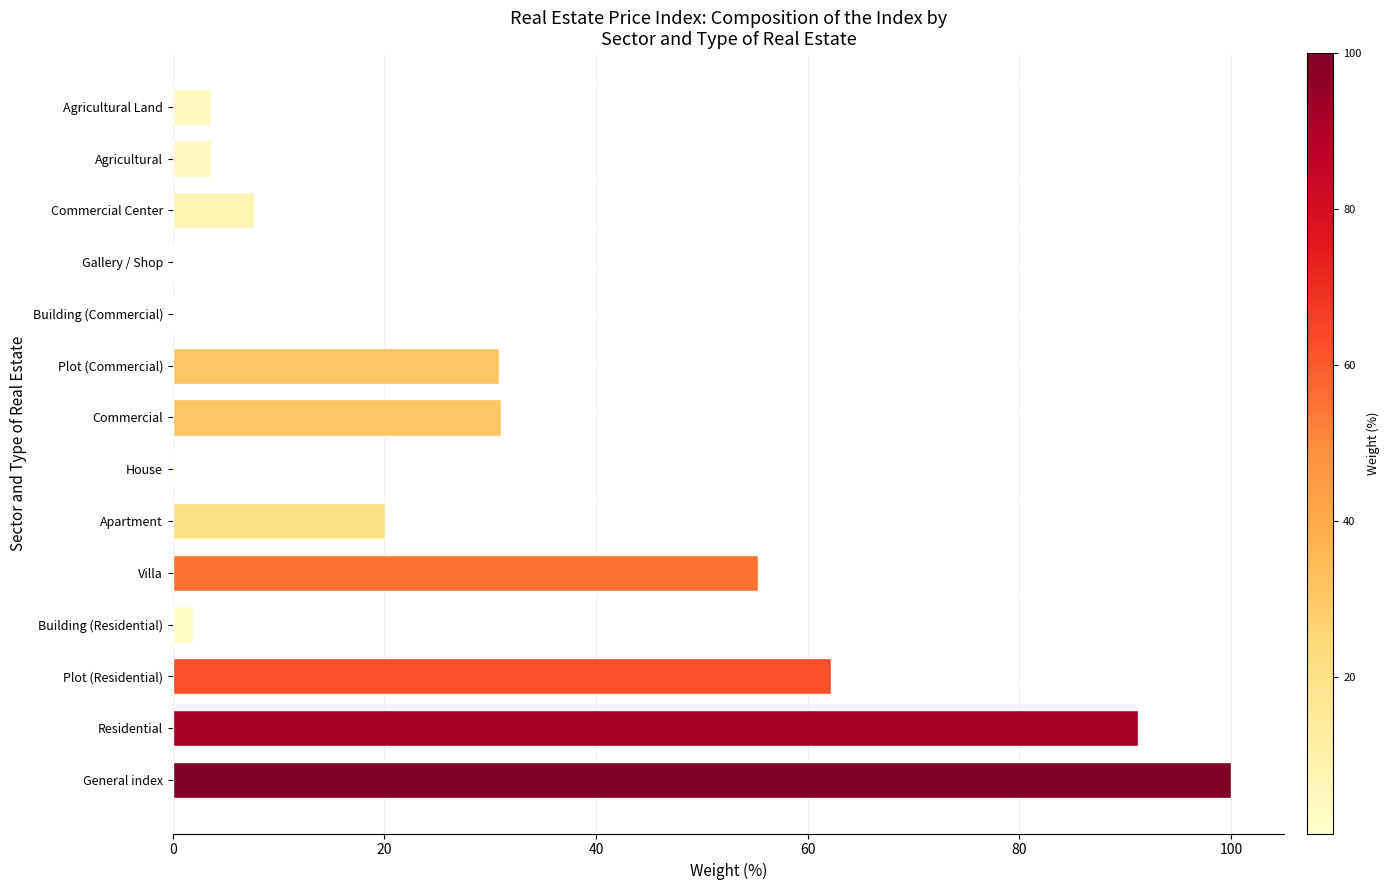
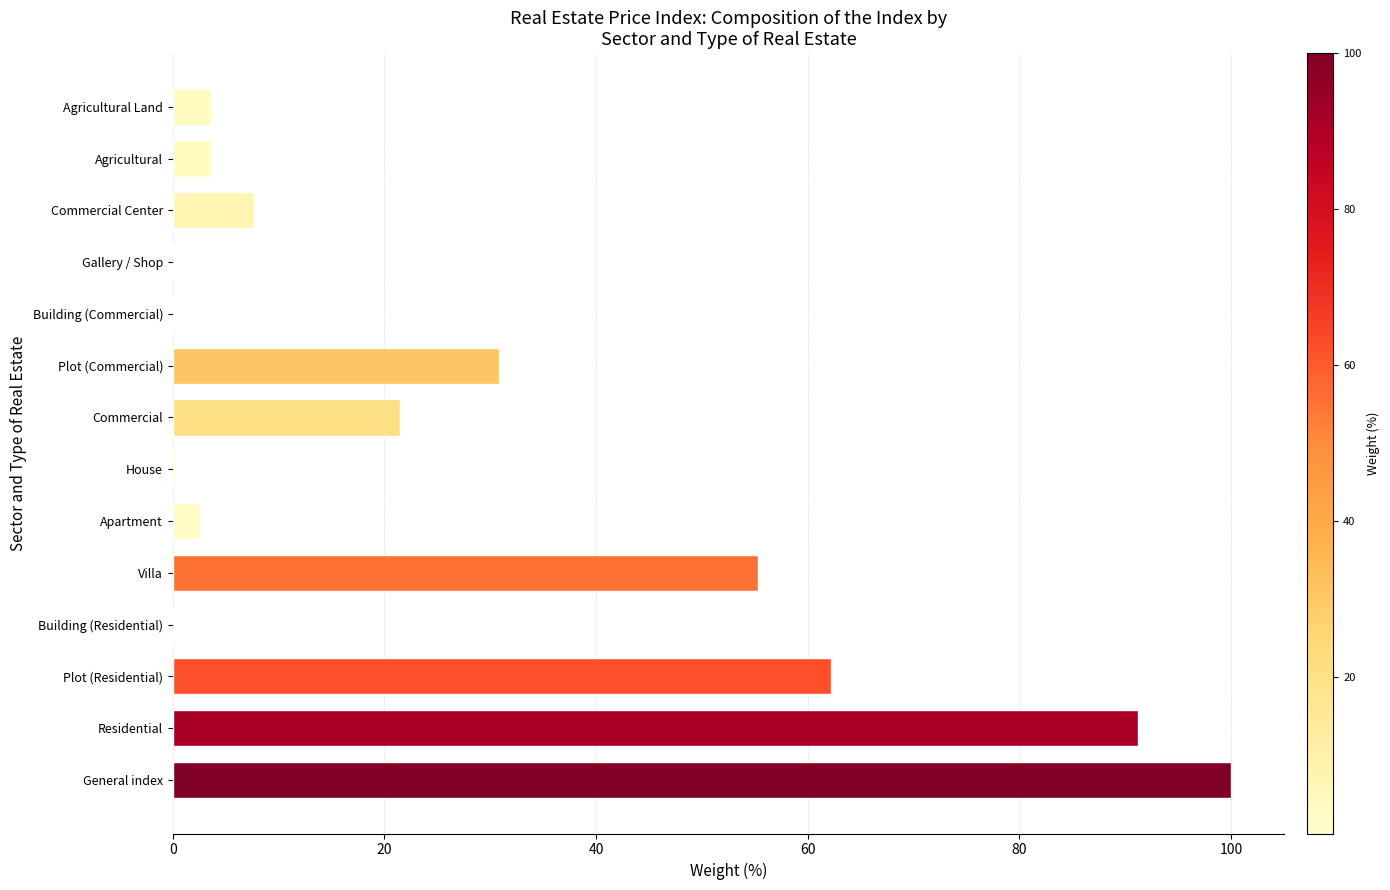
Commercial: 31.0 -> 21.5
Apartment: 20.0 -> 2.6
Building (Residential): 1.9 -> 0.0
